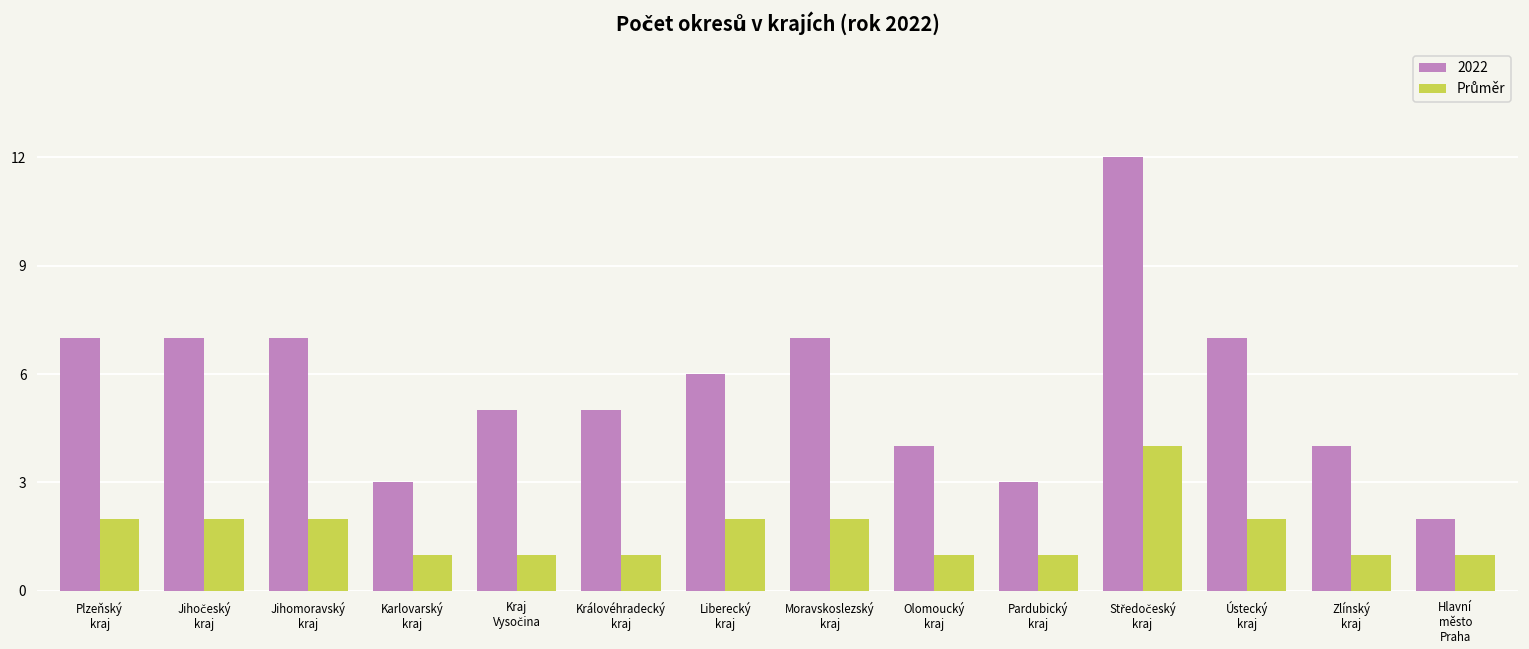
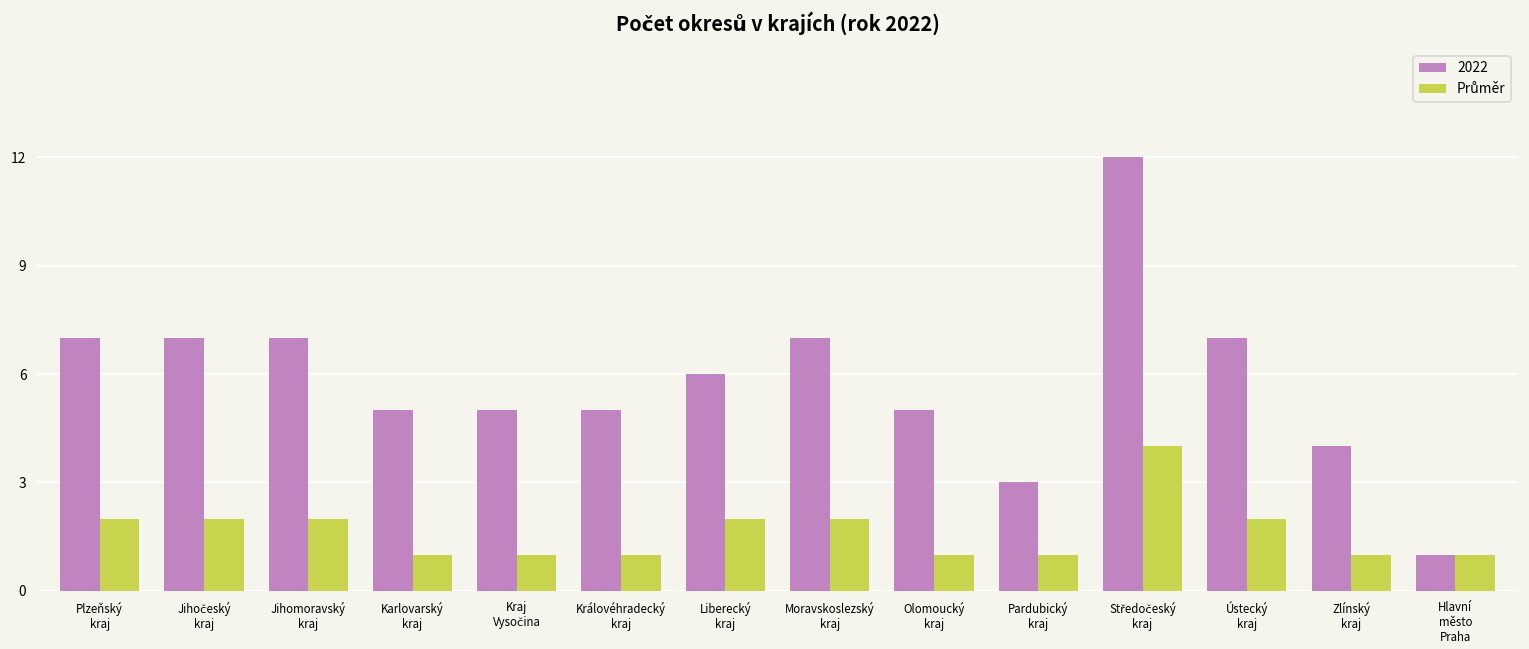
2022, Karlovarský kraj: 3 -> 5
2022, Olomoucký kraj: 4 -> 5
2022, Hlavní město Praha: 2 -> 1
